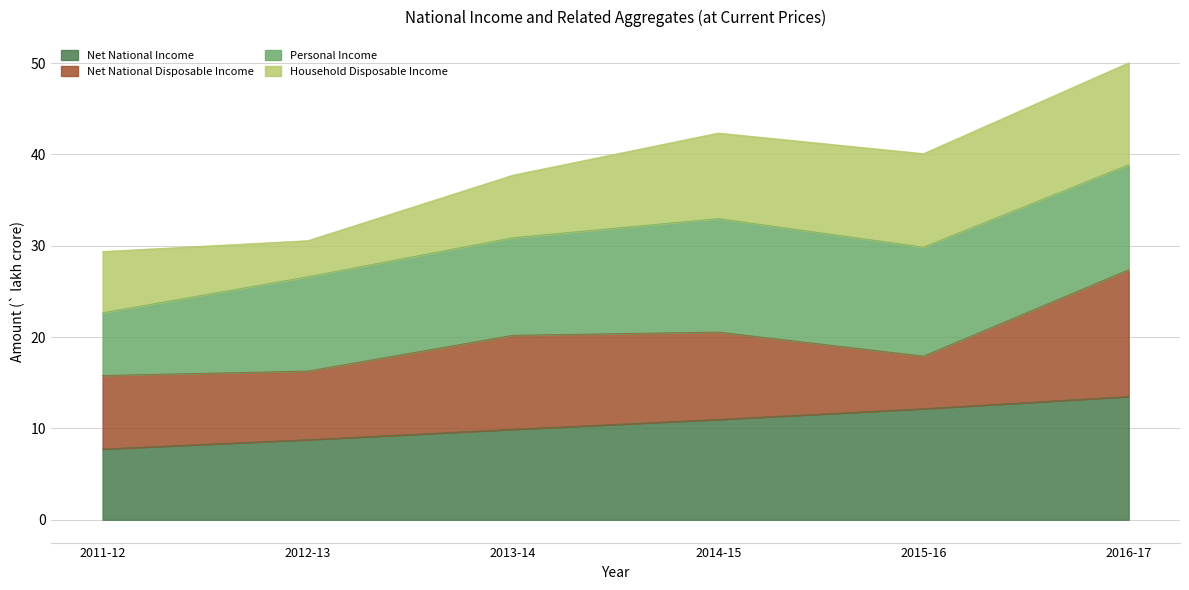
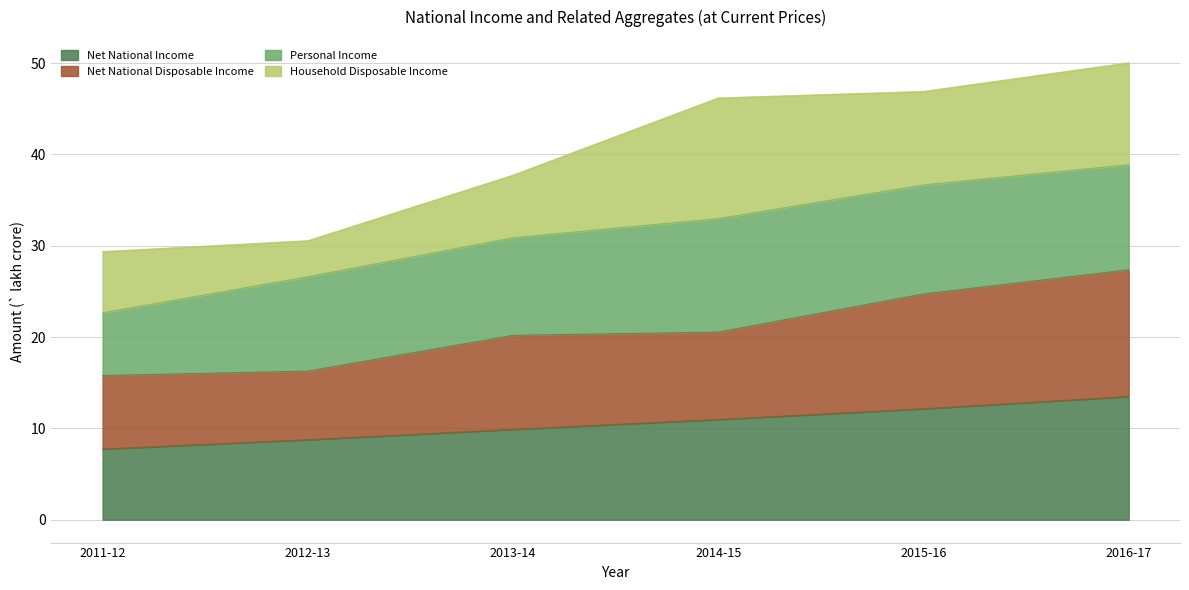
Household Disposable Income, 2014-15: 9 -> 13
Net National Disposable Income, 2015-16: 6 -> 13
